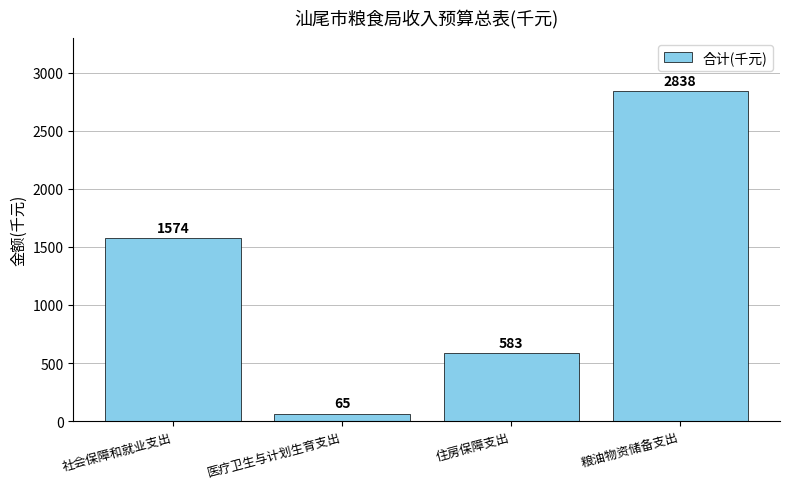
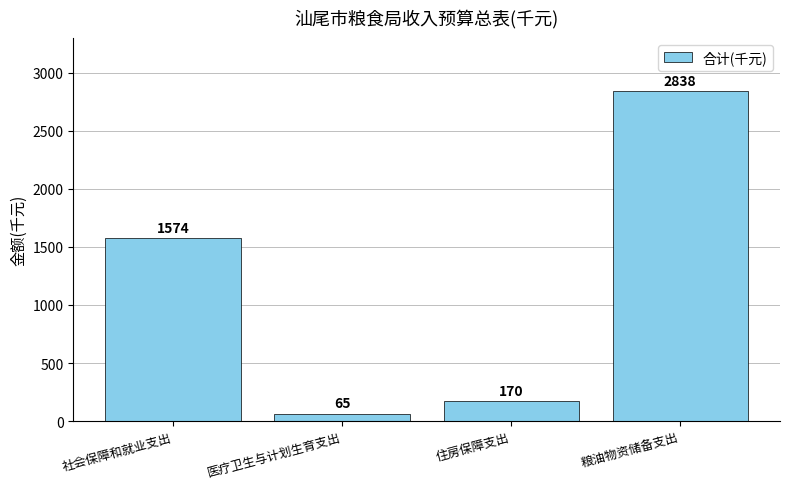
住房保障支出: 583 -> 170
